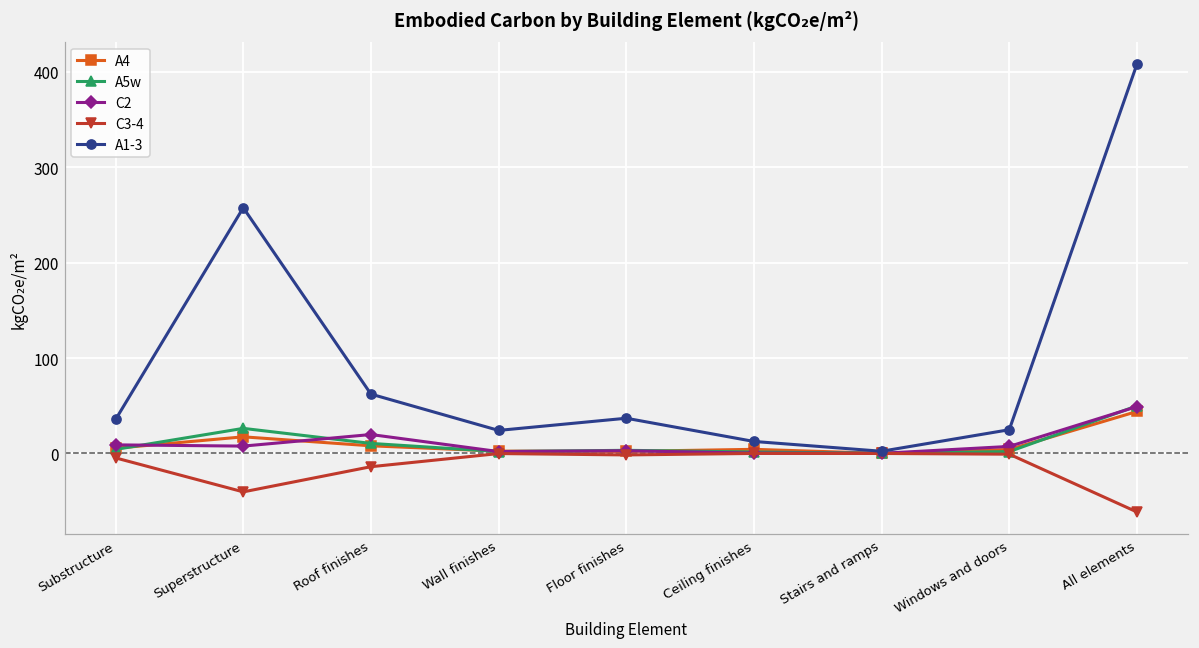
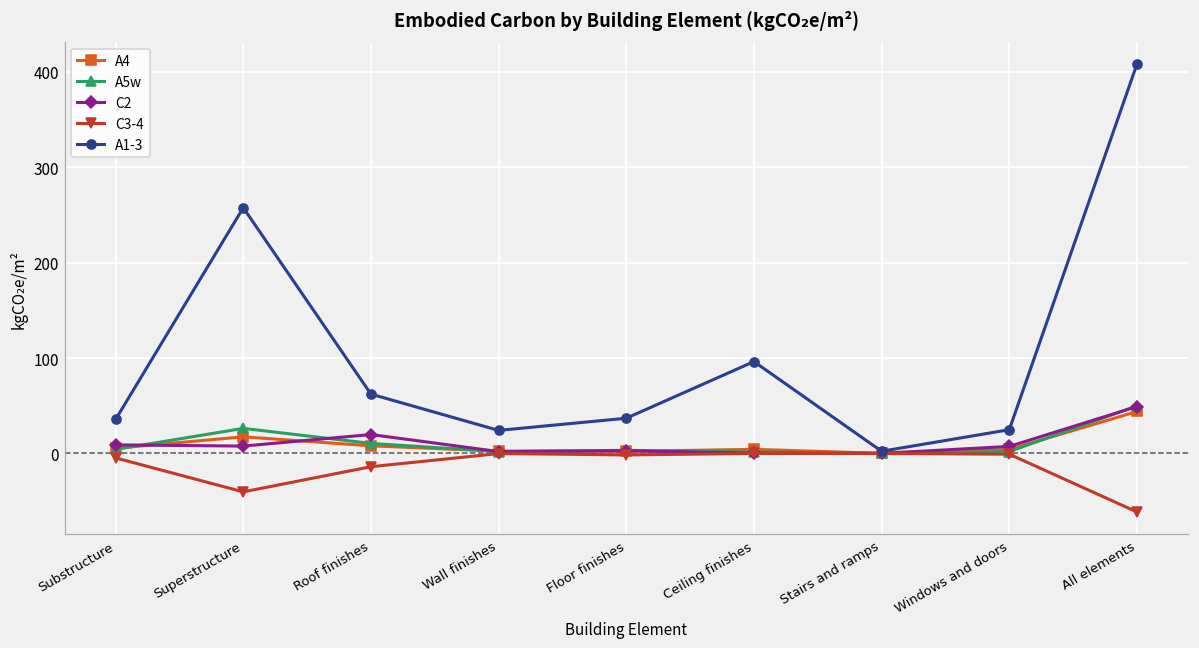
A1-3, Ceiling finishes: 10 -> 100
